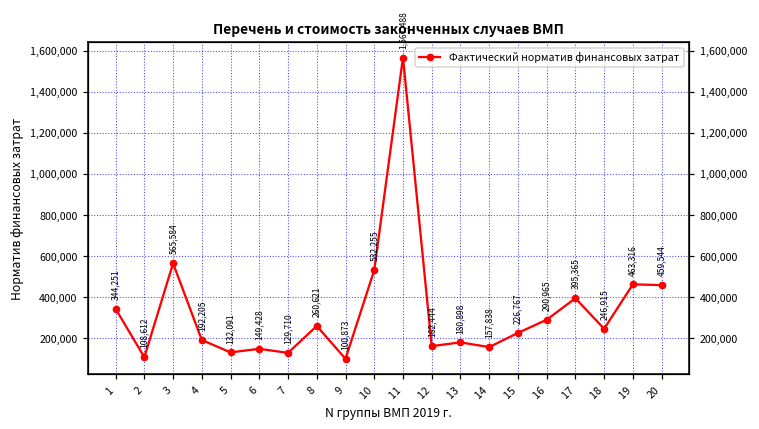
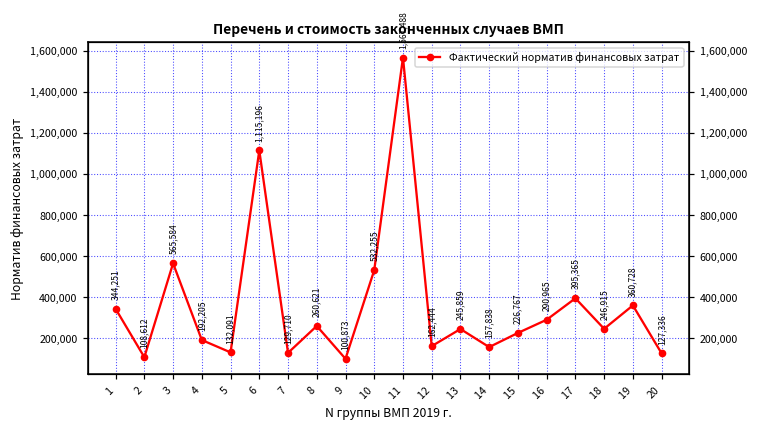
6: 149,428 -> 1,115,196
13: 180,898 -> 245,859
19: 463,316 -> 360,728
20: 459,544 -> 127,336
